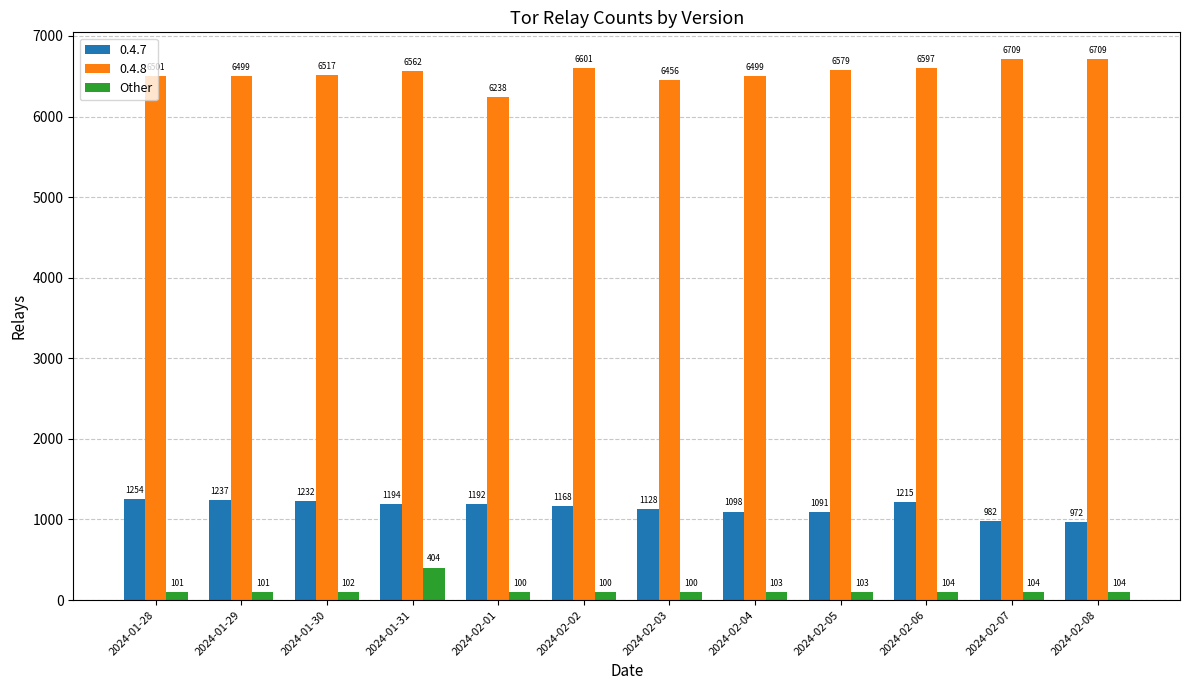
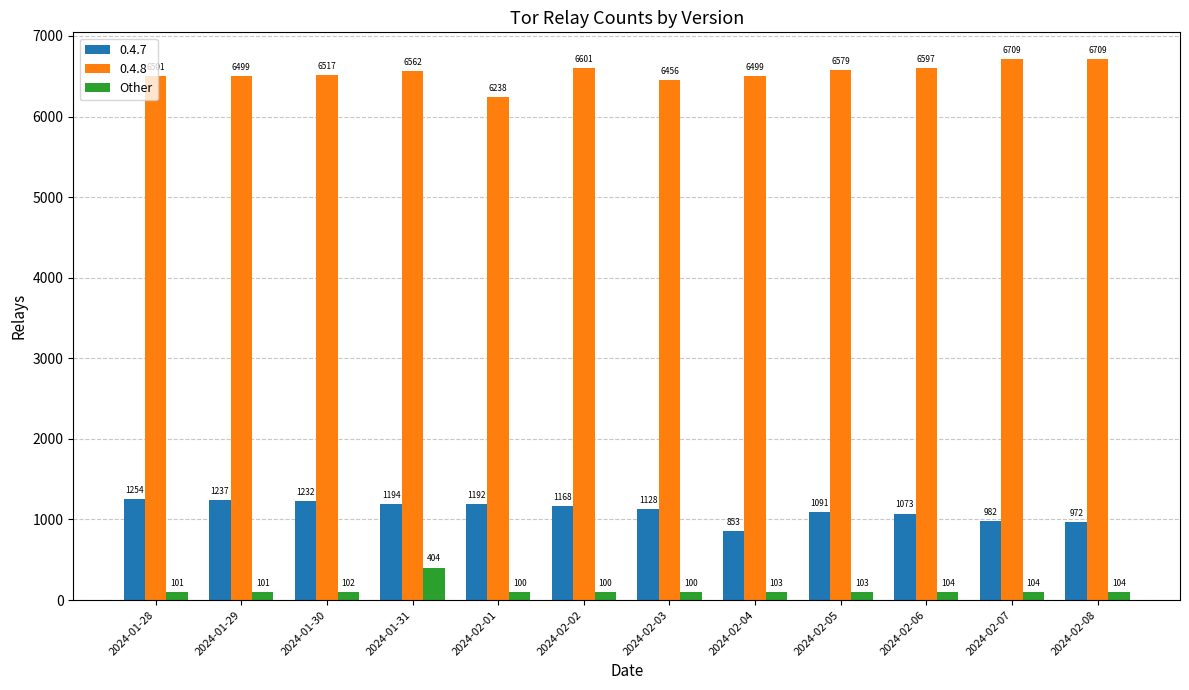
0.4.7, 2024-02-04: 1098 -> 853
0.4.7, 2024-02-06: 1215 -> 1073
